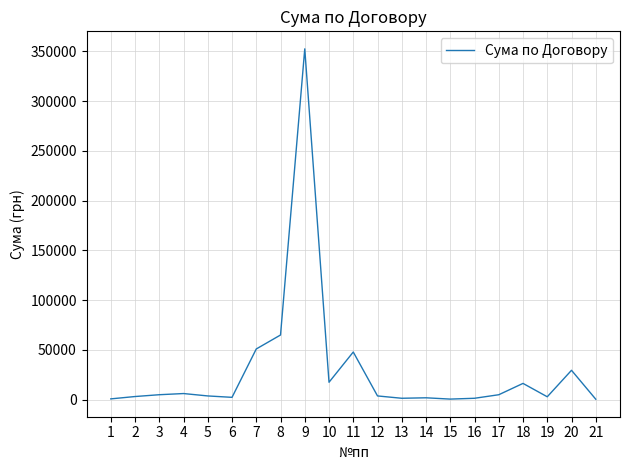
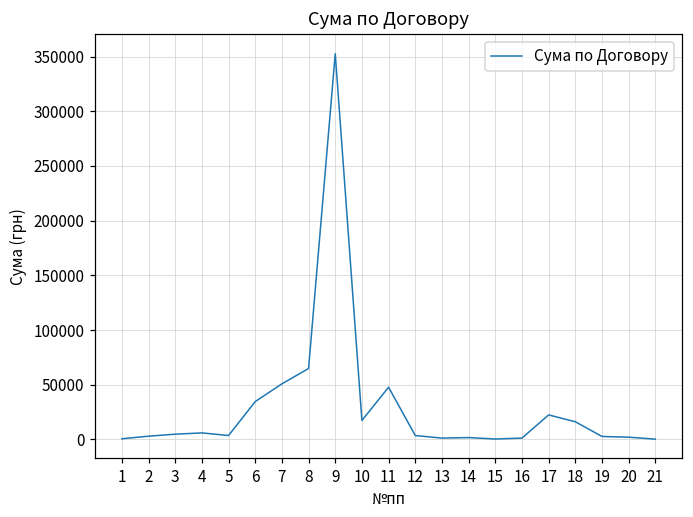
6: 0 -> 30000
17: 0 -> 20000
20: 30000 -> 0
